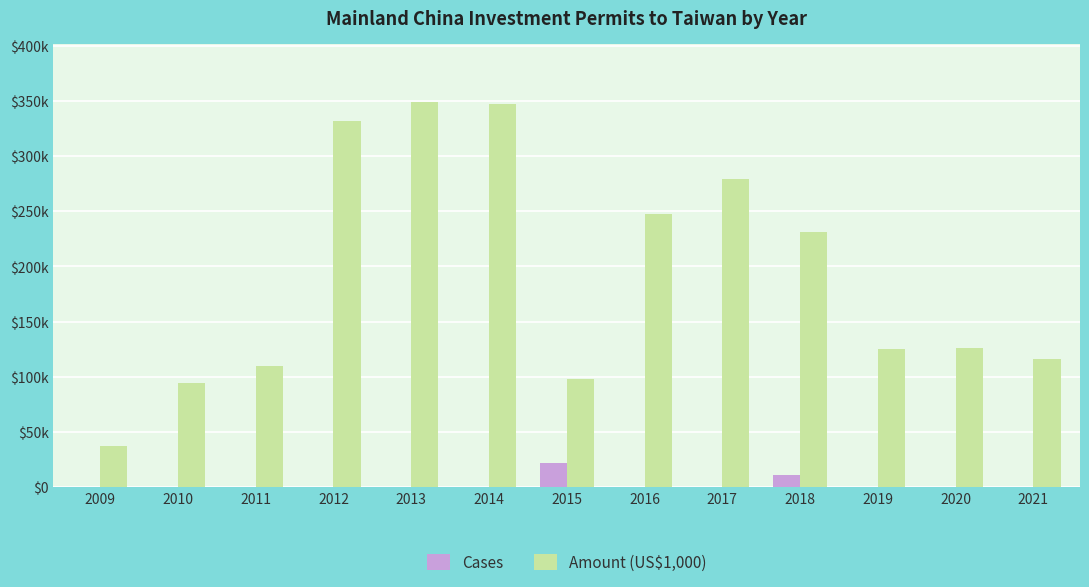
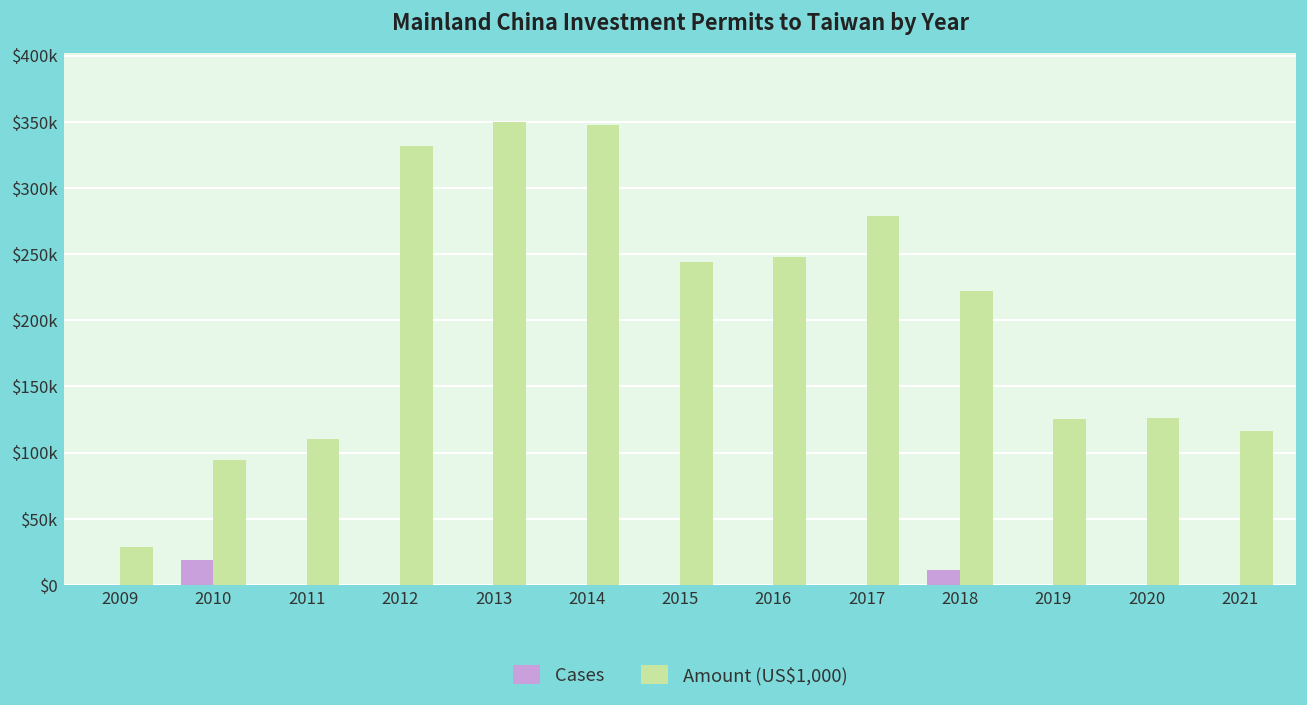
Amount (US$1,000), 2009: $37000 -> $28000
Cases, 2010: $0 -> $19000
Cases, 2015: $21000 -> $0
Amount (US$1,000), 2015: $98000 -> $244000
Amount (US$1,000), 2018: $231000 -> $222000
